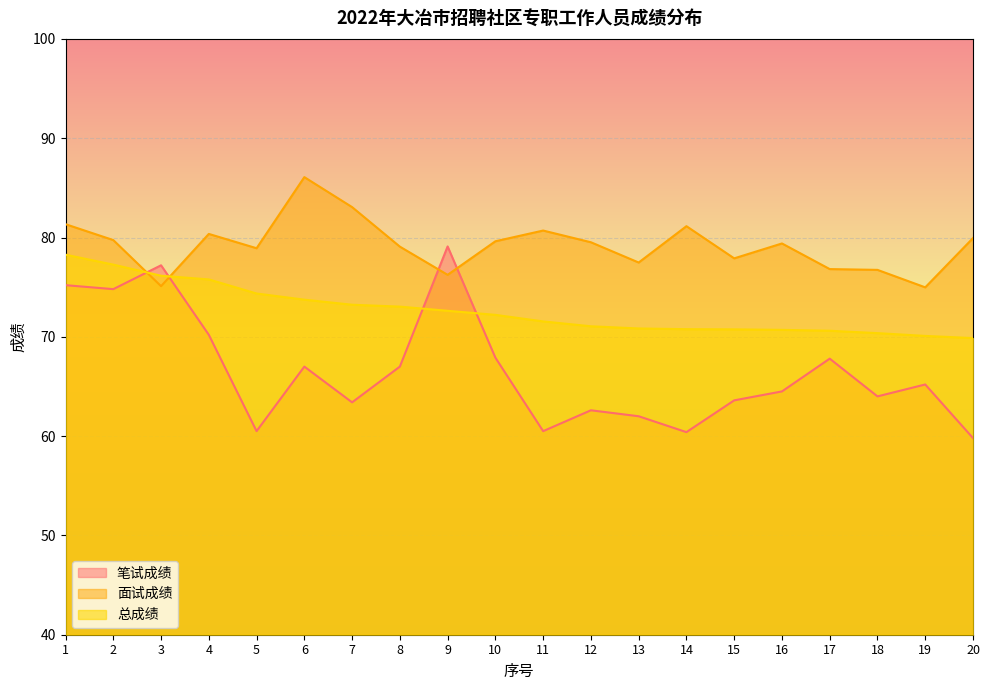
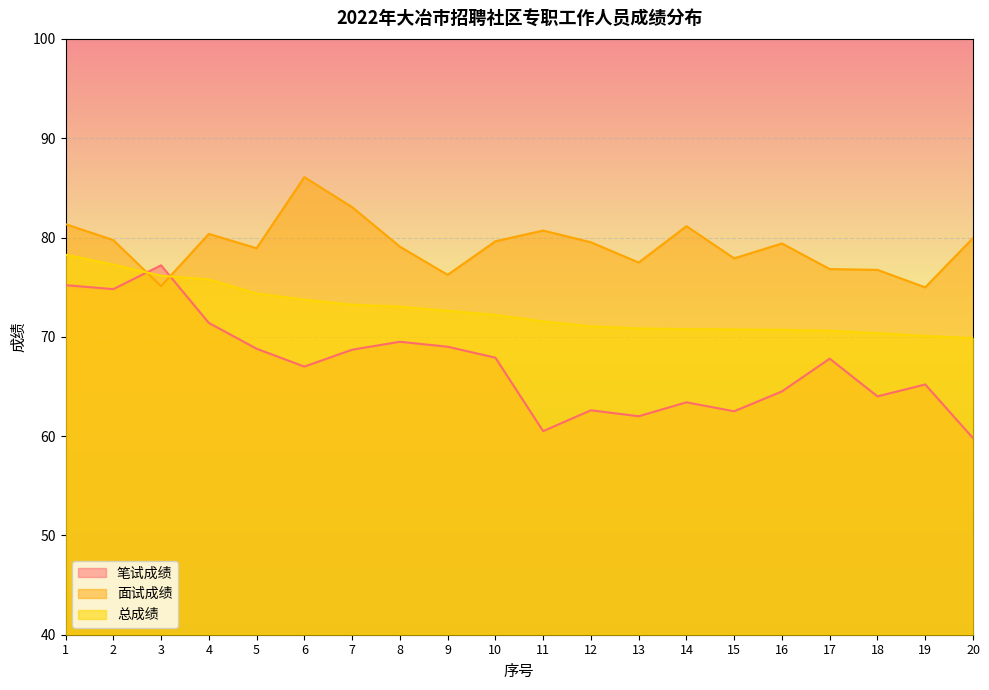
笔试成绩, 4: 70 -> 71
笔试成绩, 5: 61 -> 69
笔试成绩, 7: 63 -> 69
笔试成绩, 8: 67 -> 70
笔试成绩, 9: 79 -> 69
笔试成绩, 14: 60 -> 63
笔试成绩, 15: 64 -> 63
